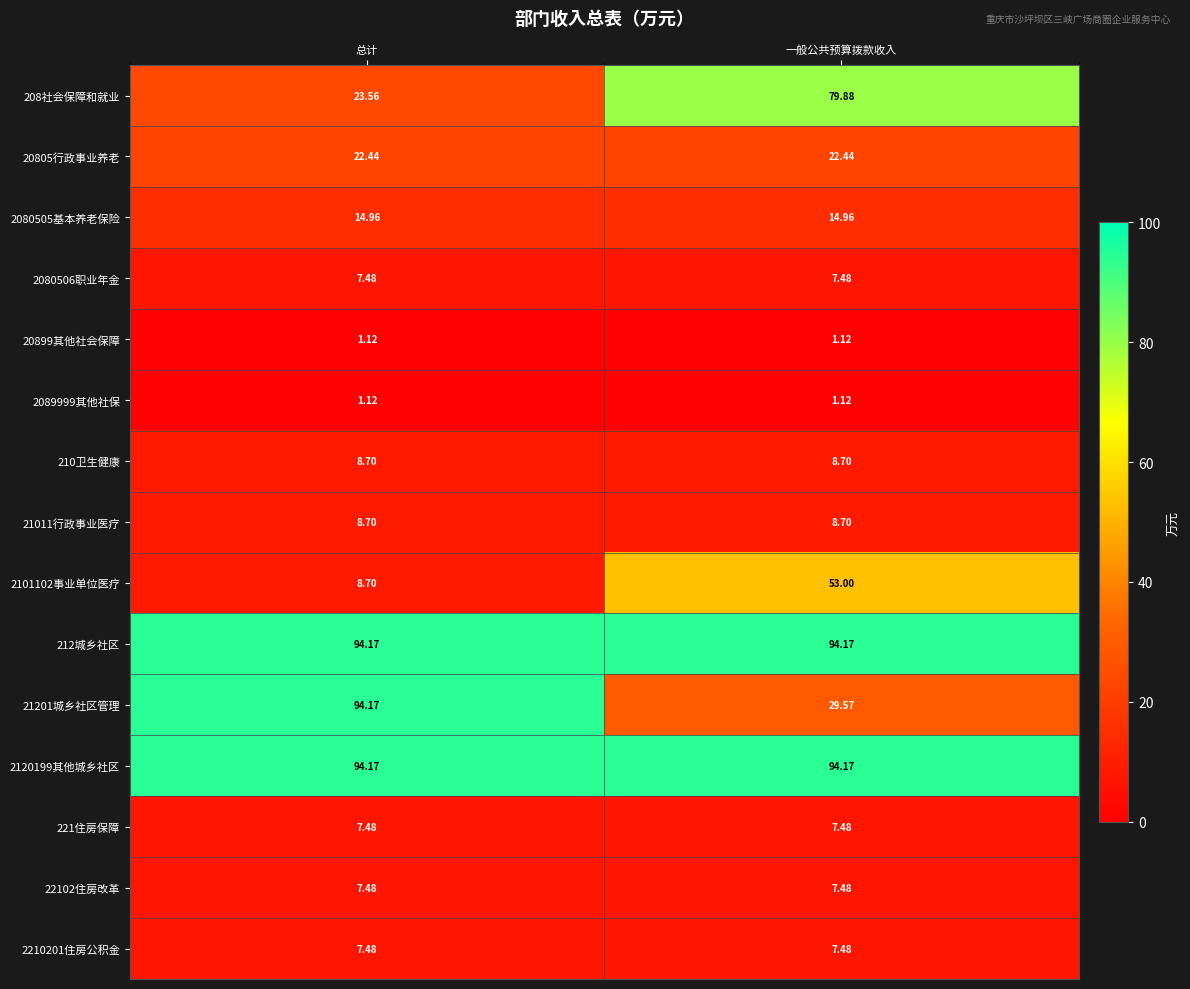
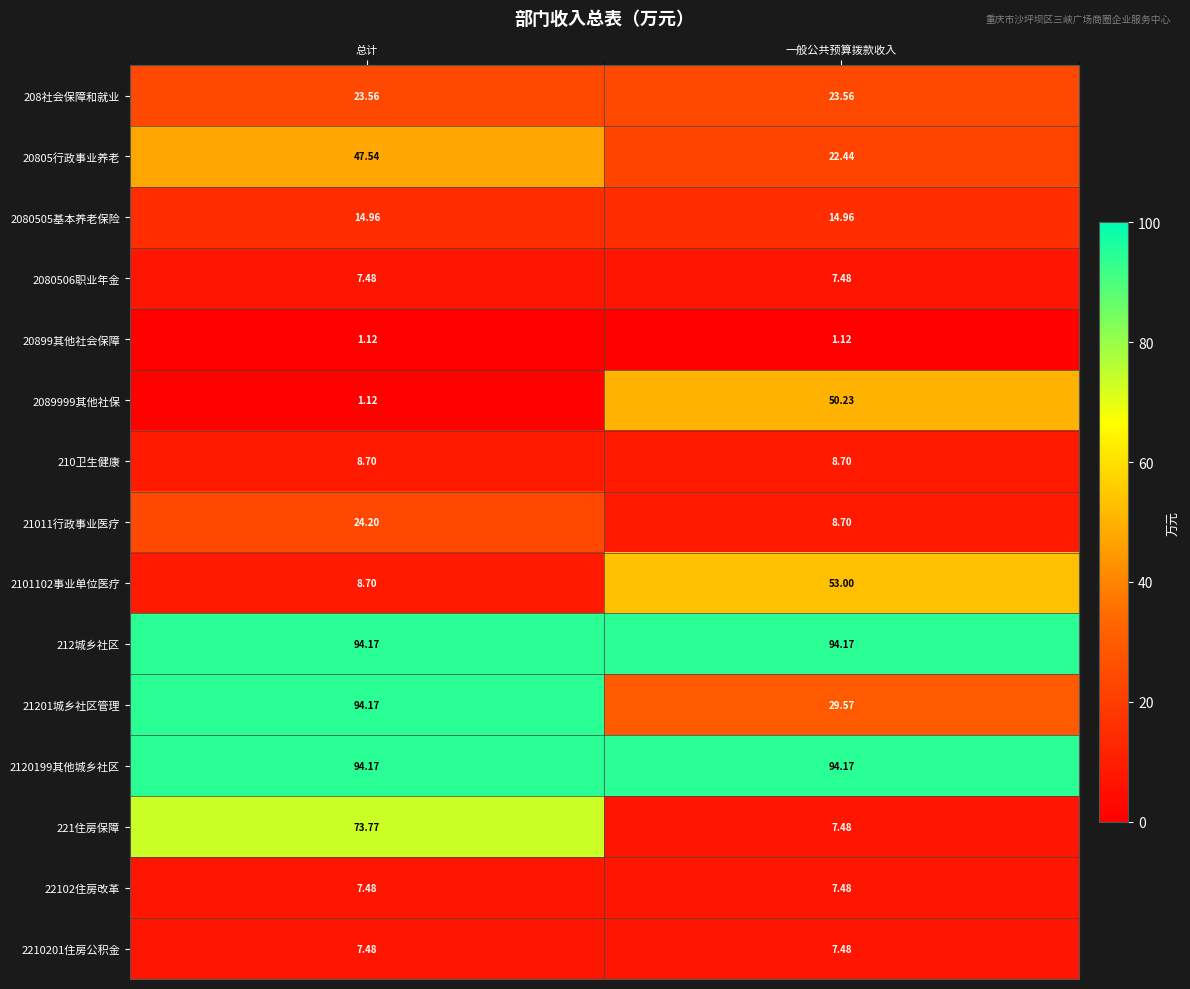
208社会保障和就业, 一般公共预算拨款收入: 79.88 -> 23.56
20805行政事业养老, 总计: 22.44 -> 47.54
2089999其他社保, 一般公共预算拨款收入: 1.12 -> 50.23
21011行政事业医疗, 总计: 8.70 -> 24.20
221住房保障, 总计: 7.48 -> 73.77
